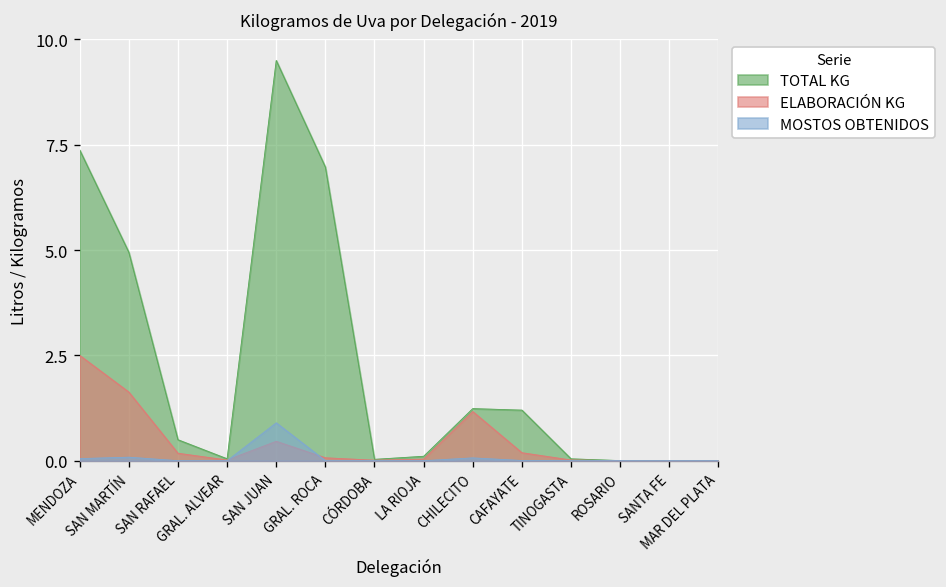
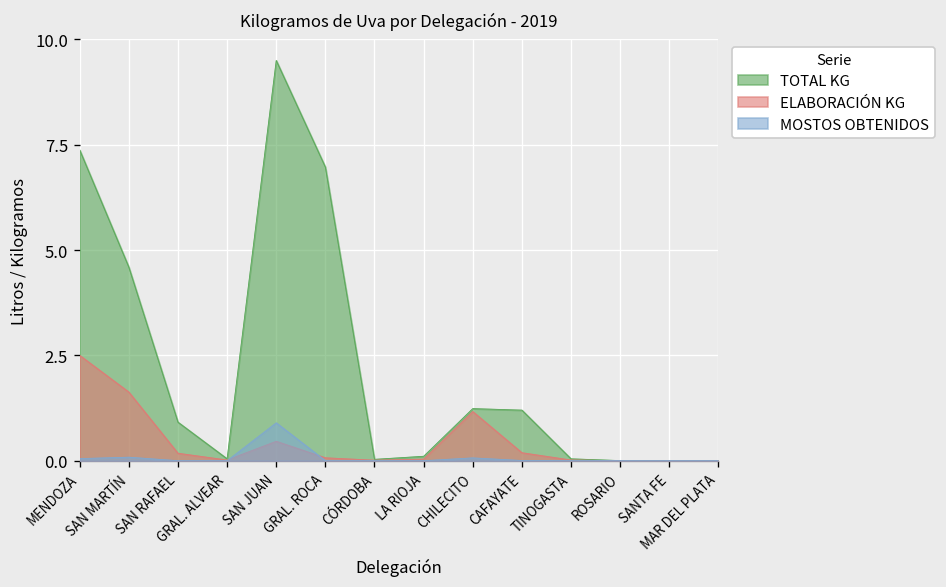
TOTAL KG, SAN MARTÍN: 4.9 -> 4.6
TOTAL KG, SAN RAFAEL: 0.5 -> 0.9
